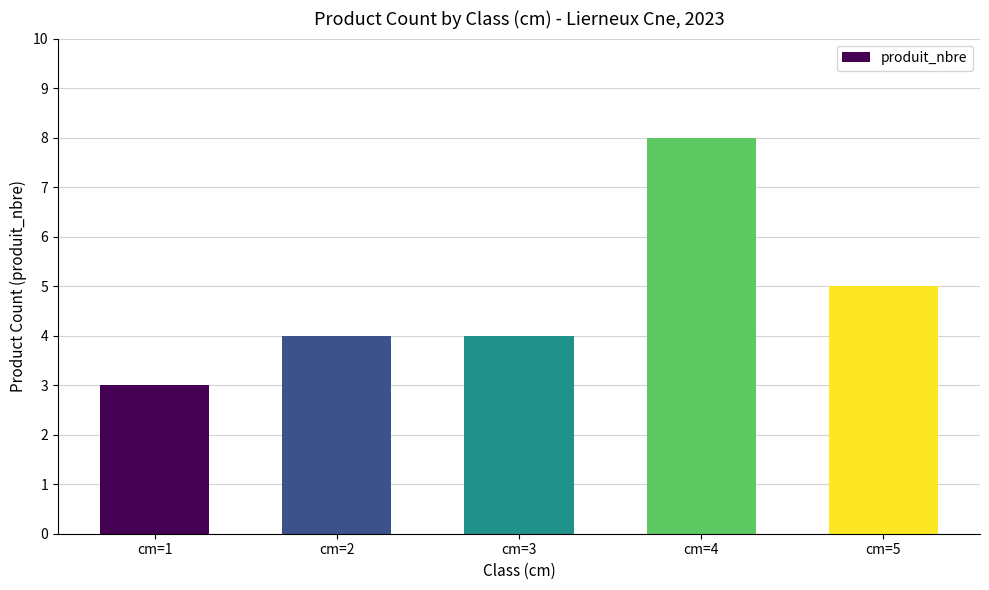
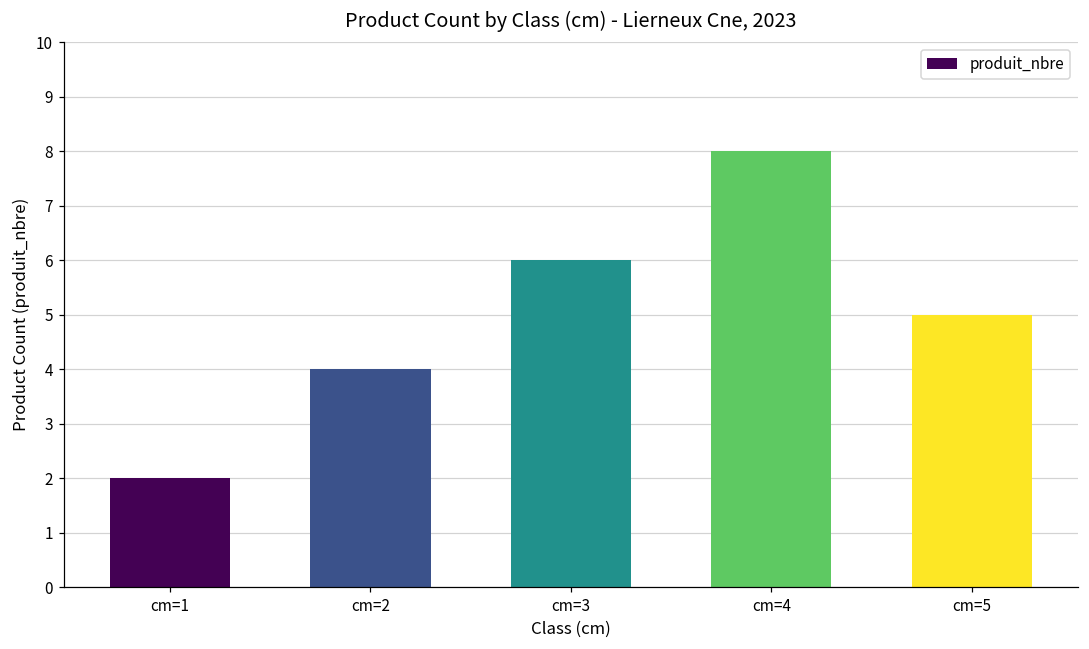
cm=1: 3 -> 2
cm=3: 4 -> 6
